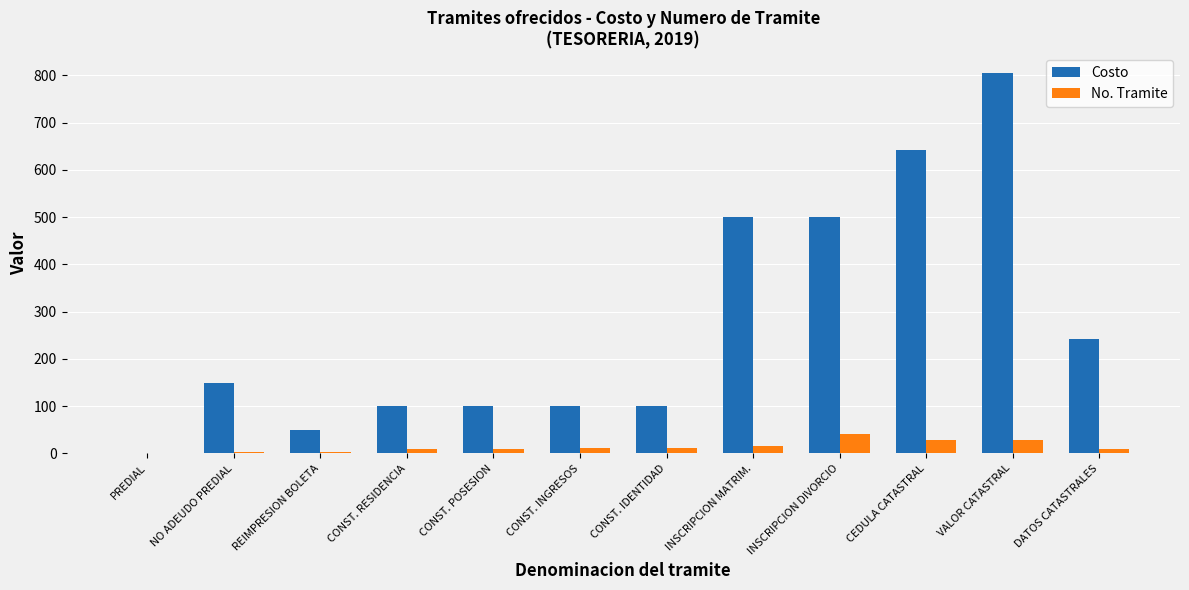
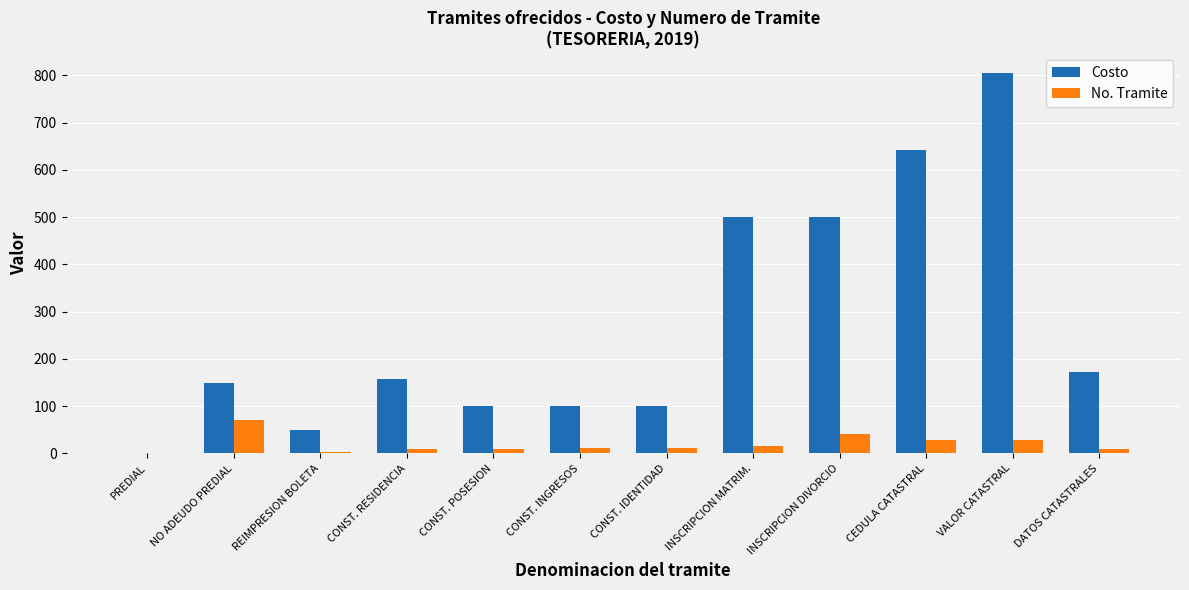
No. Tramite, NO ADEUDO PREDIAL: 0 -> 70
Costo, CONST. RESIDENCIA: 100 -> 160
Costo, DATOS CATASTRALES: 240 -> 170
